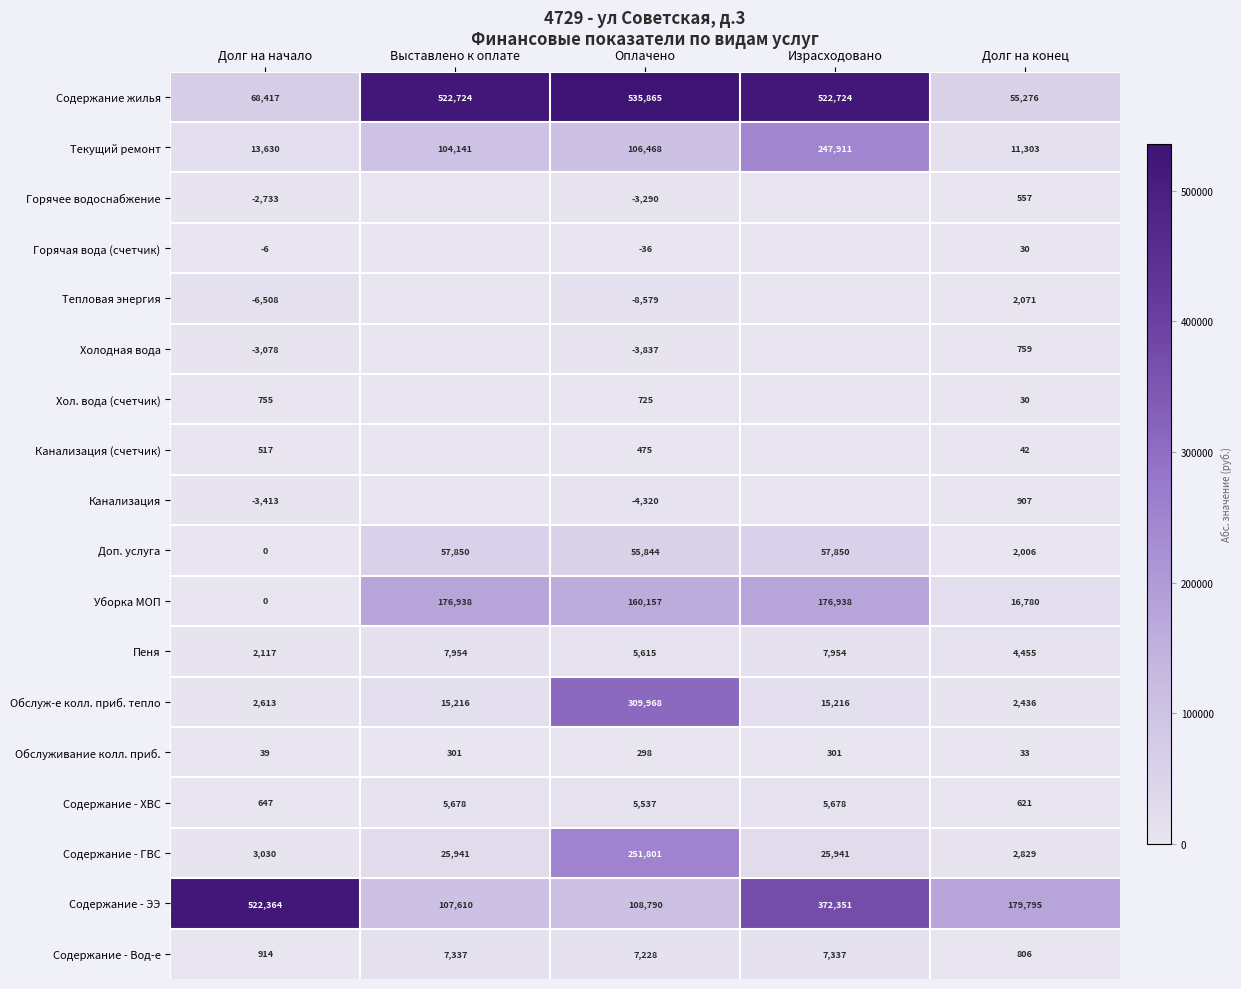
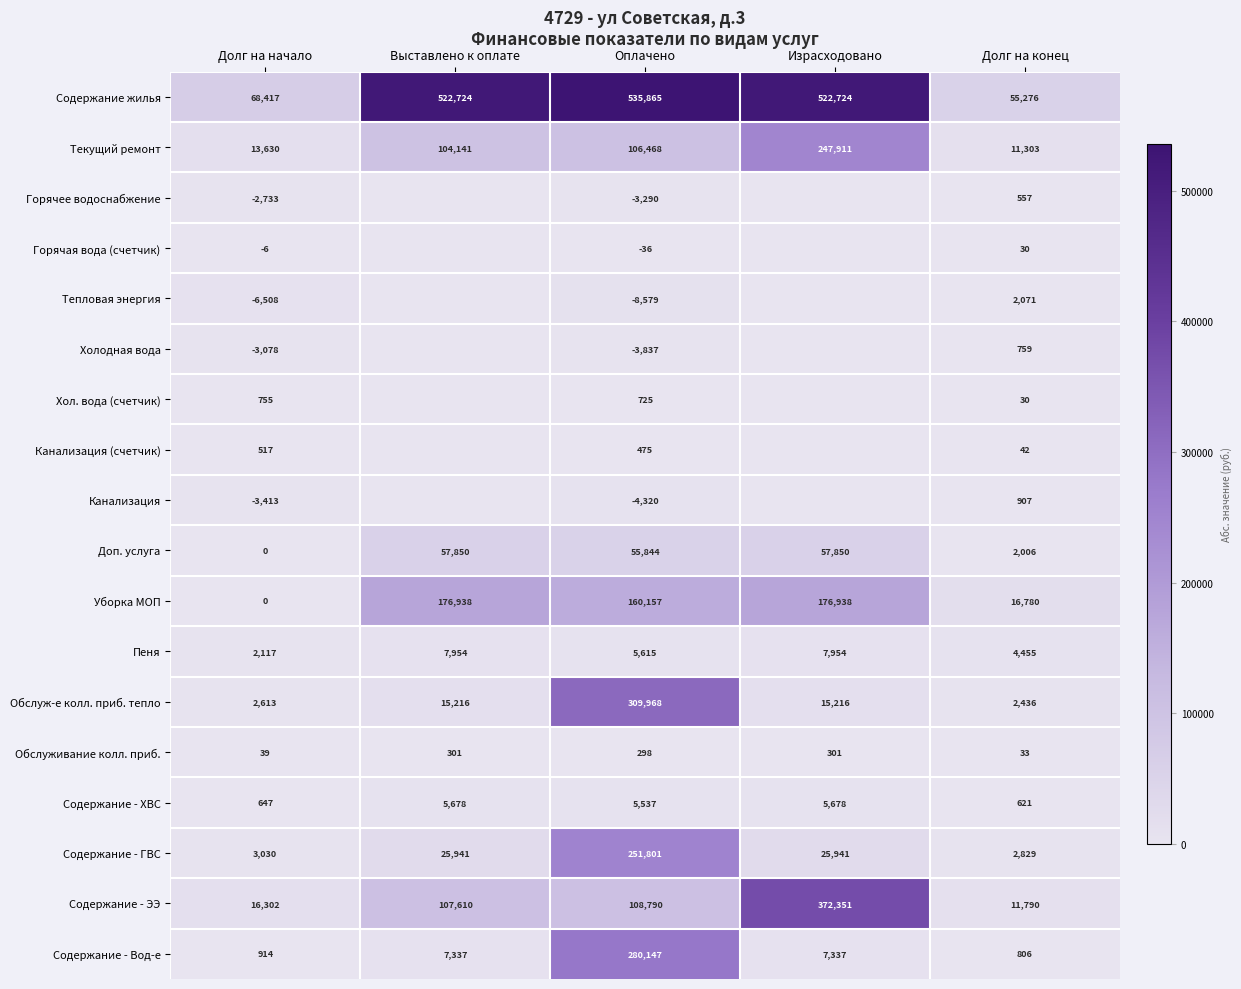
Содержание - ЭЭ, Долг на начало: 522,364 -> 16,302
Содержание - ЭЭ, Долг на конец: 179,795 -> 11,790
Содержание - Вод-е, Оплачено: 7,228 -> 280,147
